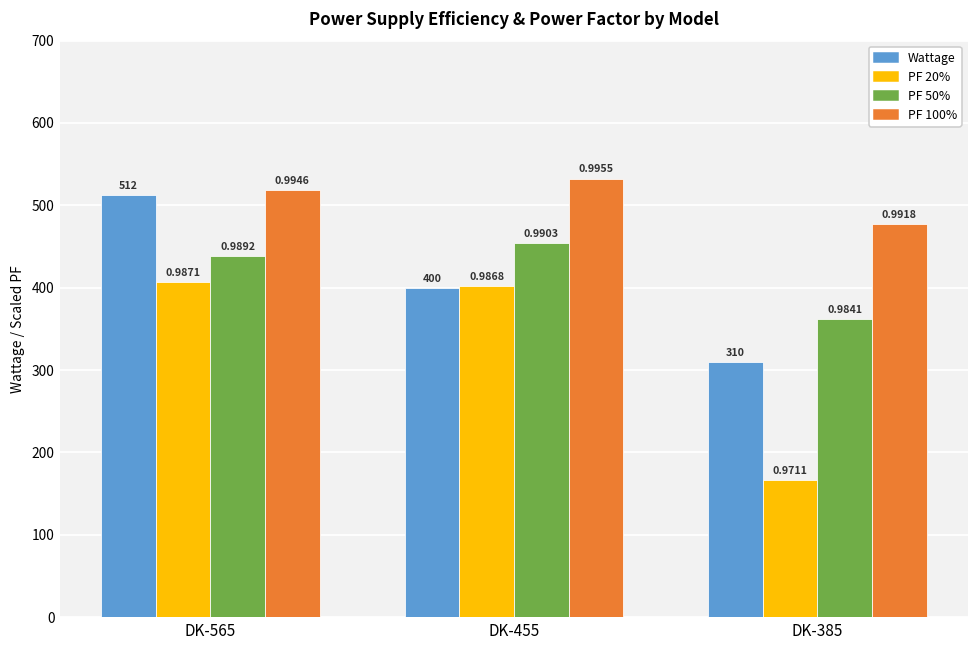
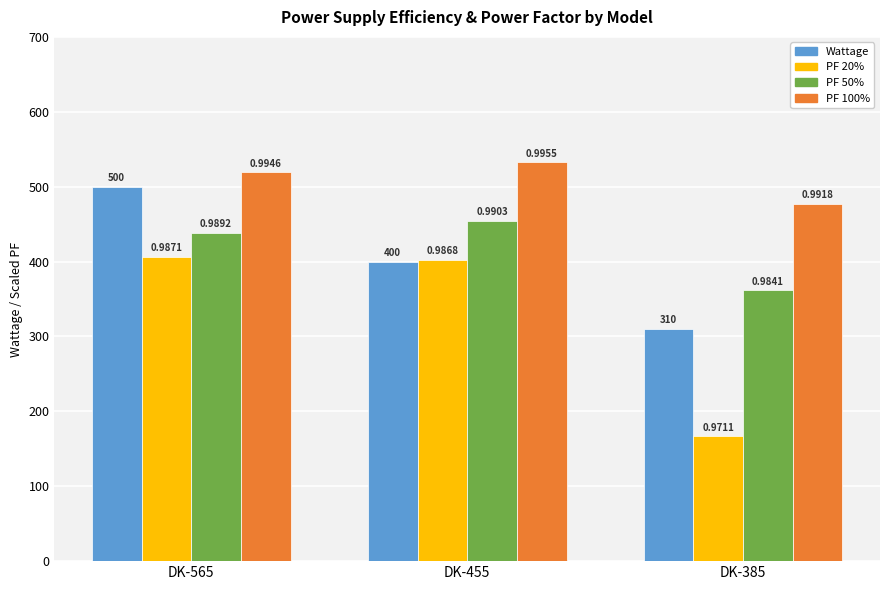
Wattage, DK-565: 512 -> 500
